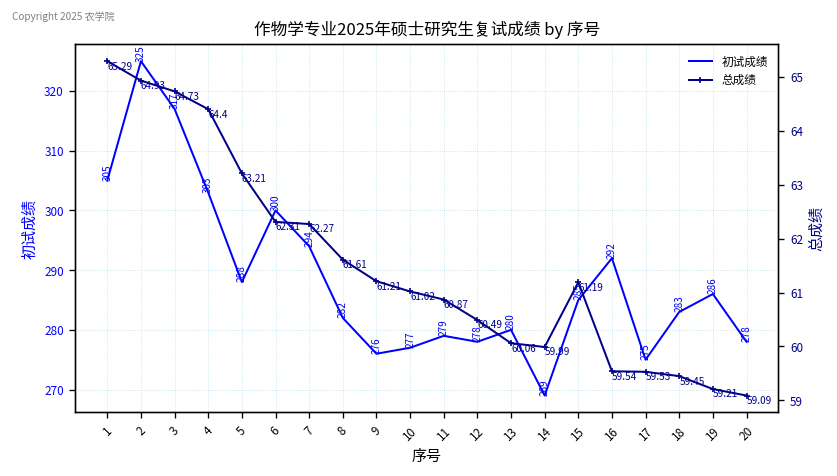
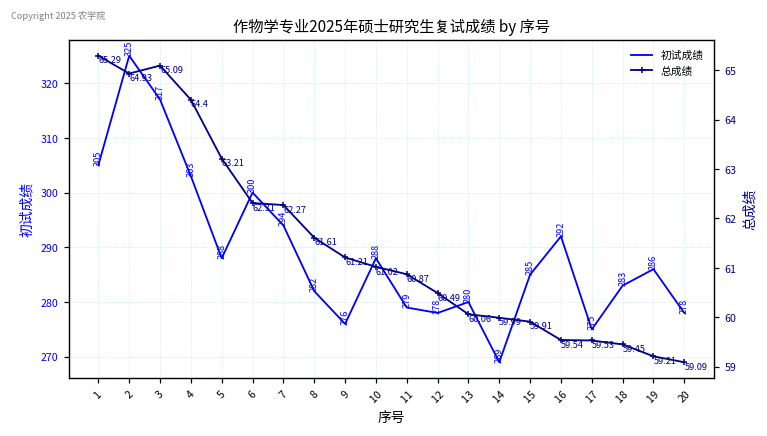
初试成绩, 10: 277 -> 288
总成绩, 3: 64.73 -> 65.09
总成绩, 15: 61.19 -> 59.91
